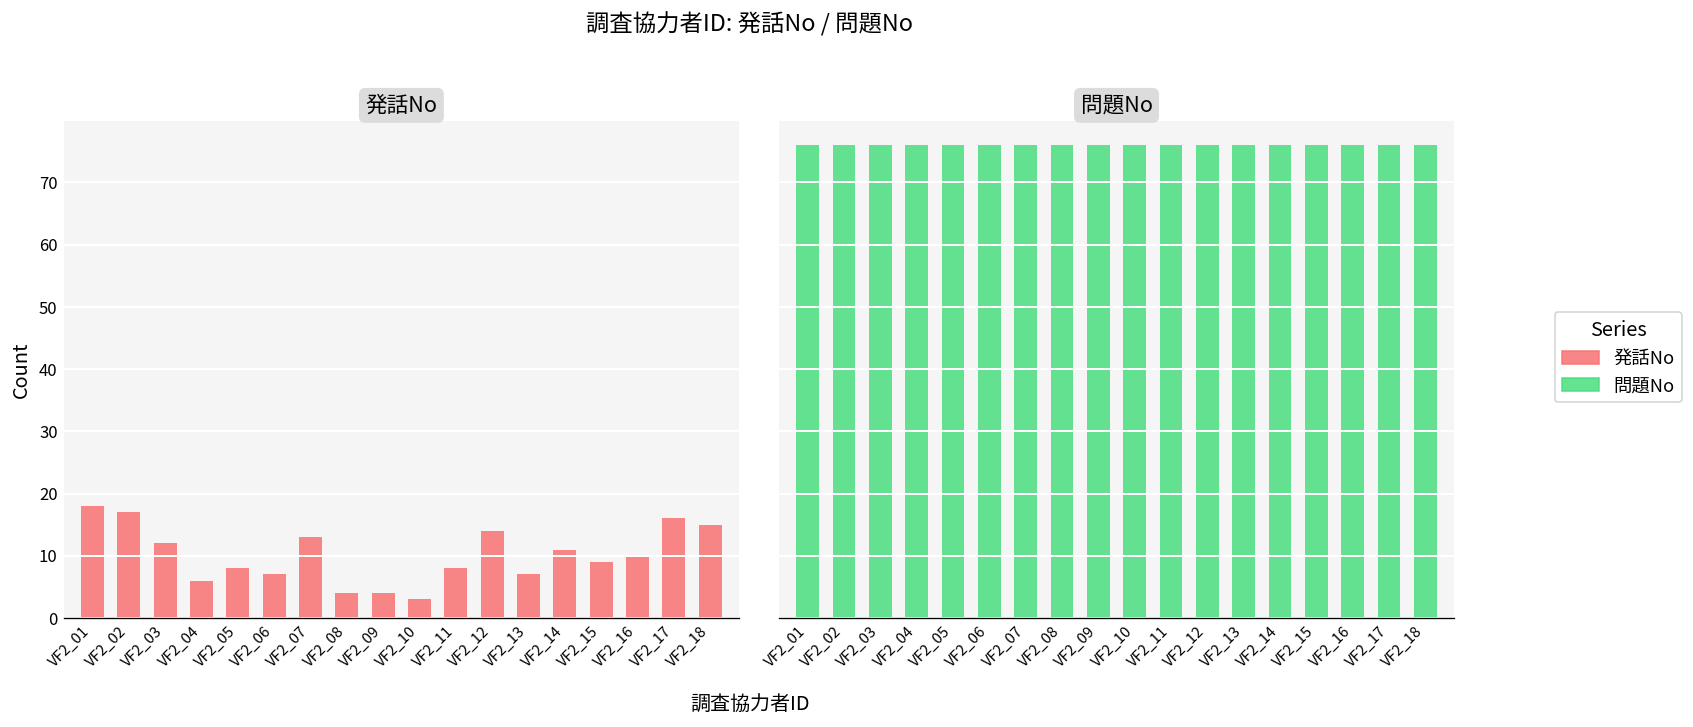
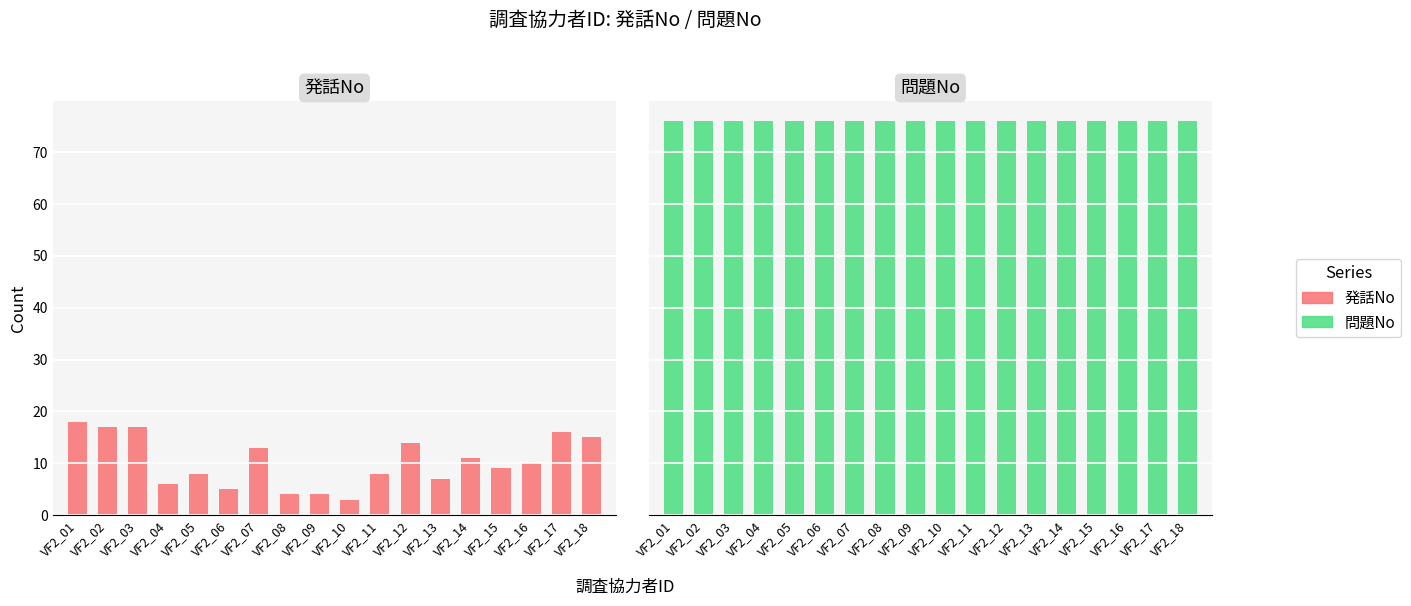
発話No, VF2_03: 12 -> 17
発話No, VF2_06: 7 -> 5
